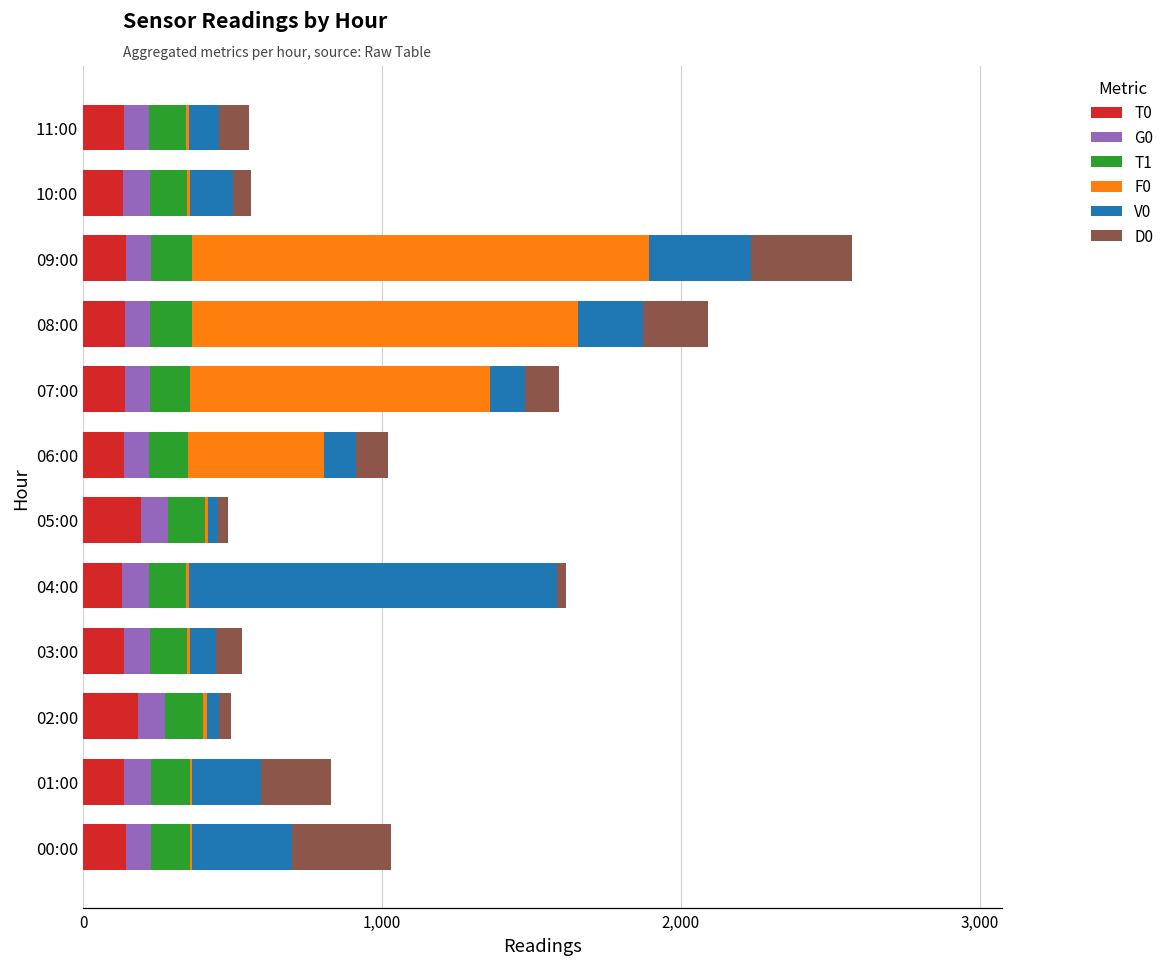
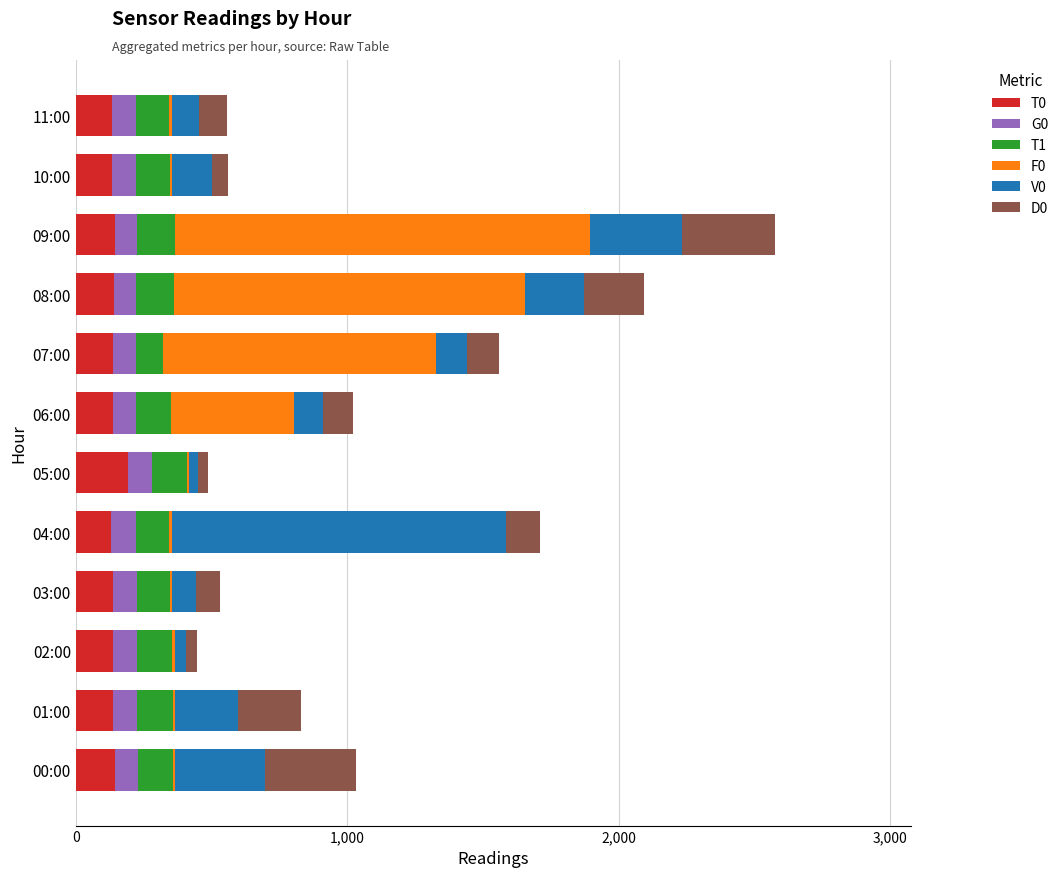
T1, 07:00: 140 -> 100
D0, 04:00: 30 -> 120
T0, 02:00: 180 -> 140
